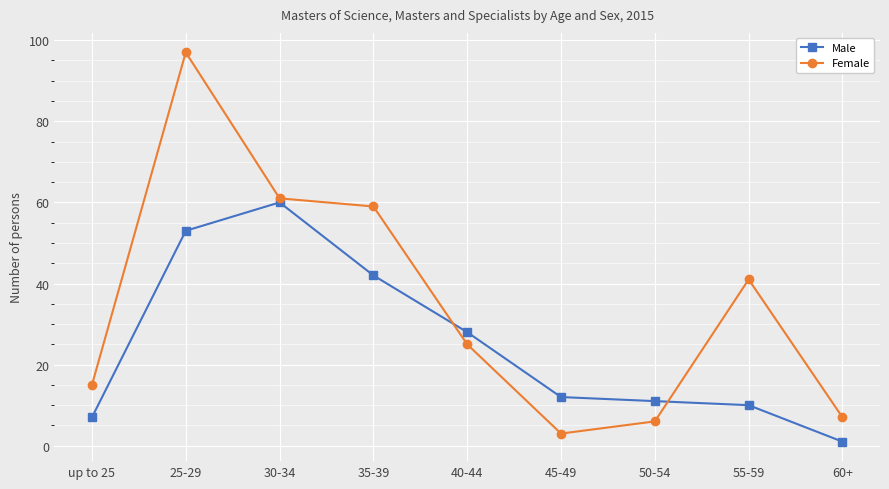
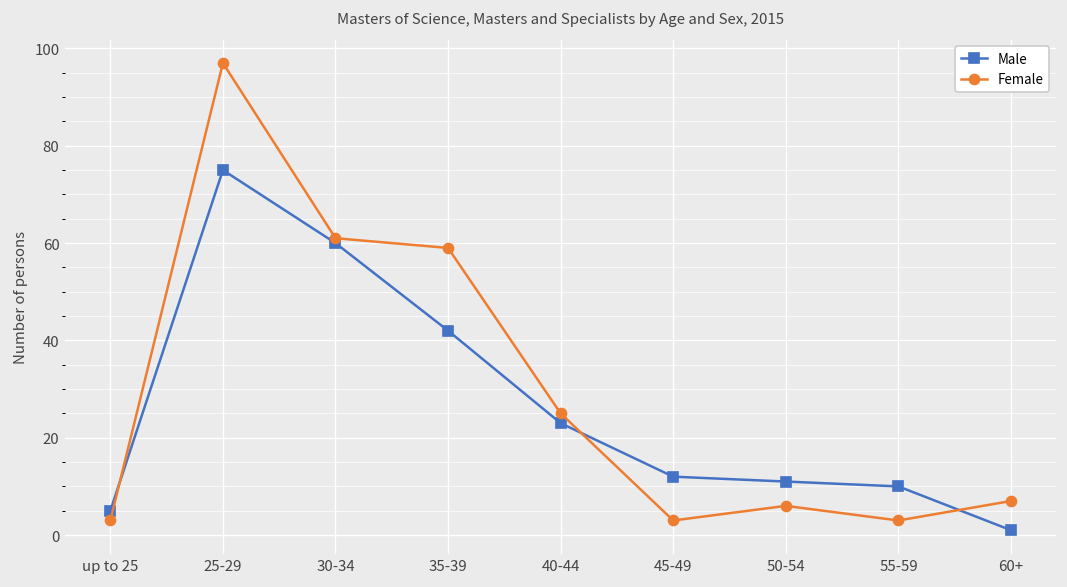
Male, up to 25: 7 -> 5
Female, up to 25: 15 -> 3
Male, 25-29: 53 -> 75
Male, 40-44: 28 -> 23
Female, 55-59: 41 -> 3
